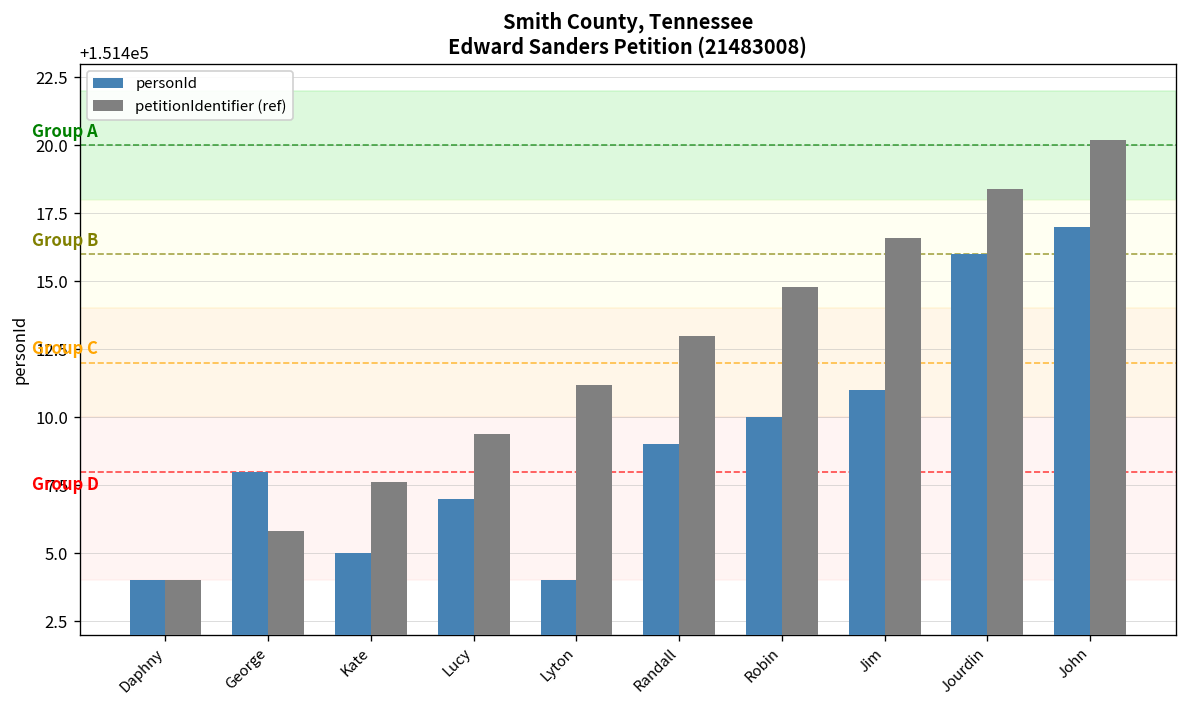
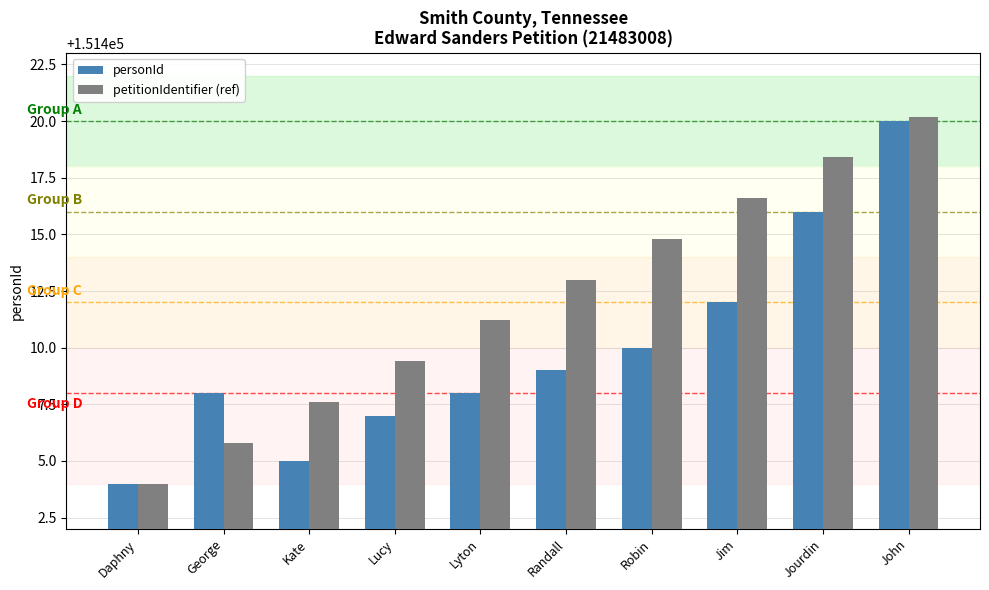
personId, Lyton: 151404 -> 151408
personId, Jim: 151411 -> 151412
personId, John: 151417 -> 151420
